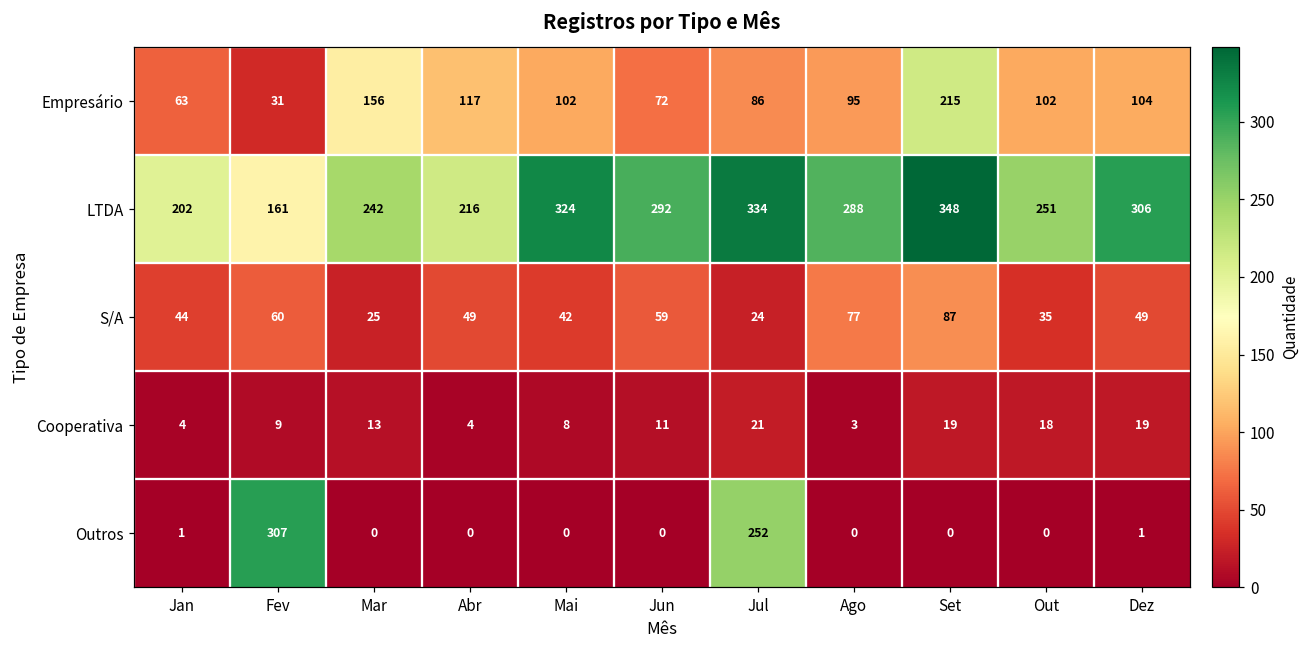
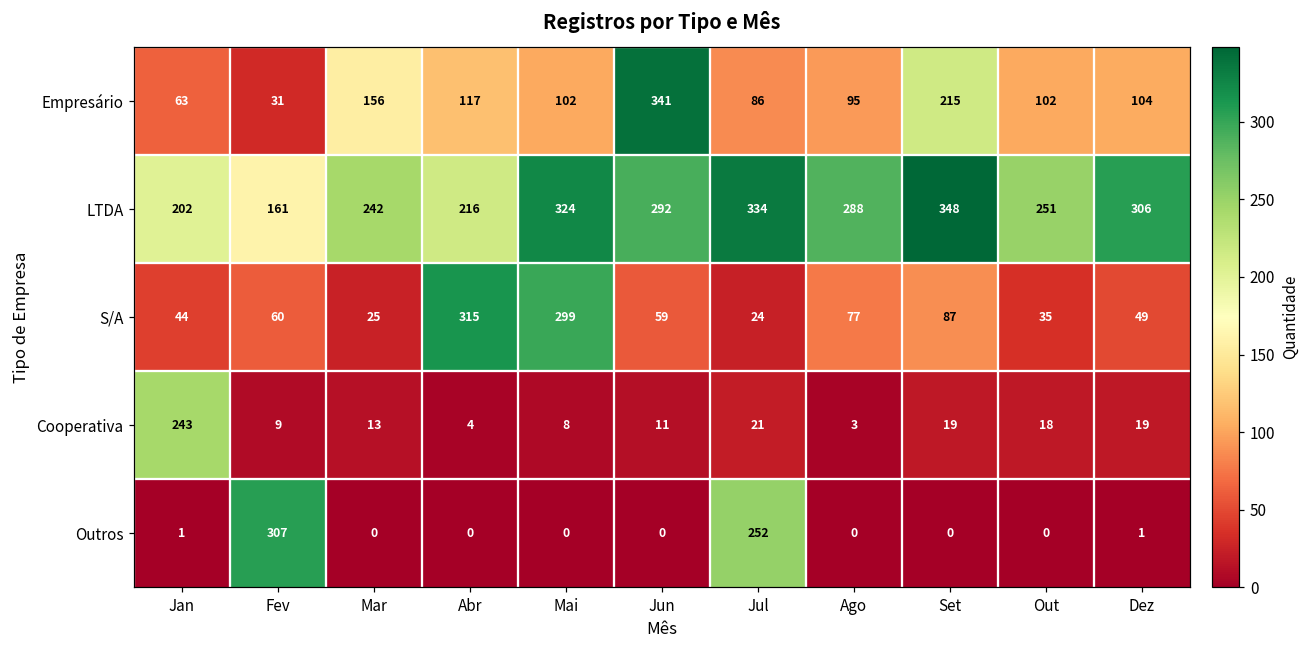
Empresário, Jun: 72 -> 341
S/A, Abr: 49 -> 315
S/A, Mai: 42 -> 299
Cooperativa, Jan: 4 -> 243
